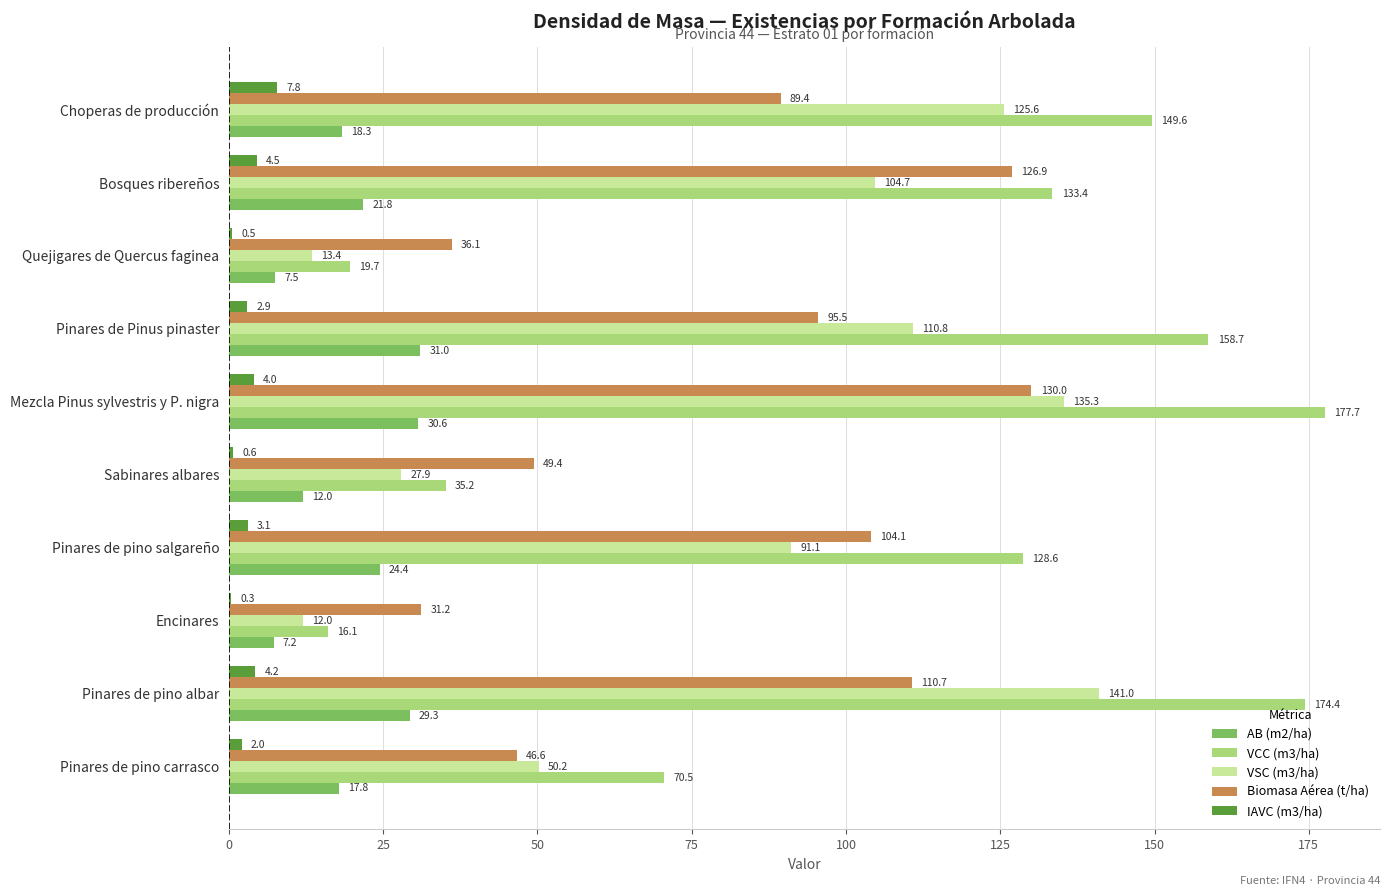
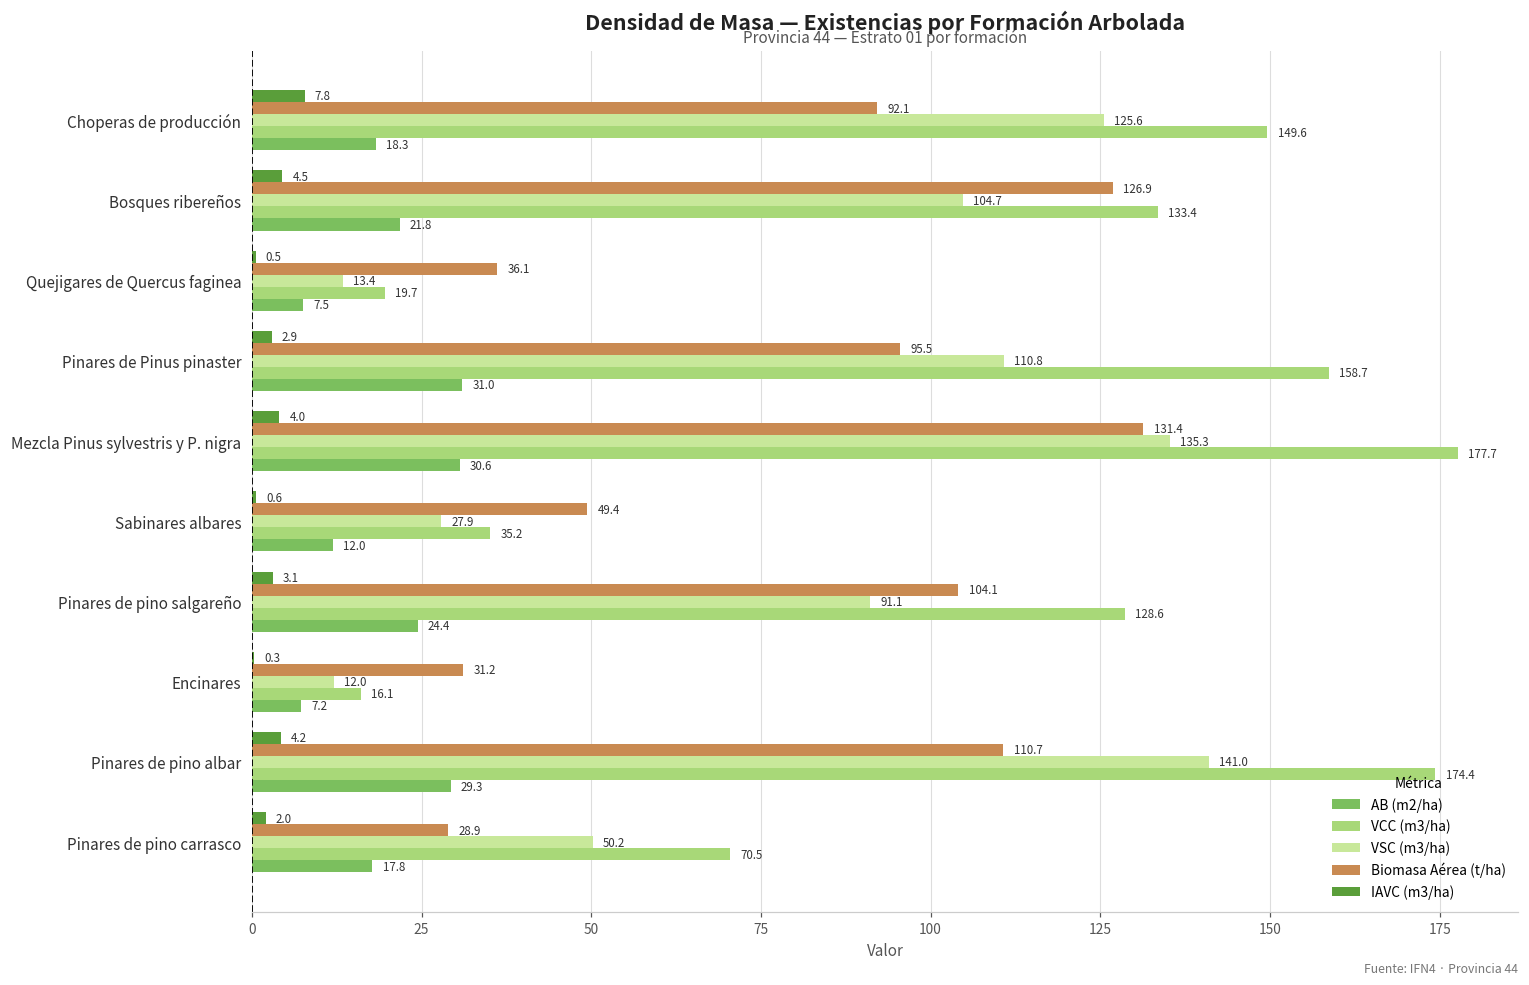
Biomasa Aérea (t/ha), Choperas de producción: 89.4 -> 92.1
Biomasa Aérea (t/ha), Mezcla Pinus sylvestris y P. nigra: 130.0 -> 131.4
Biomasa Aérea (t/ha), Pinares de pino carrasco: 46.6 -> 28.9
